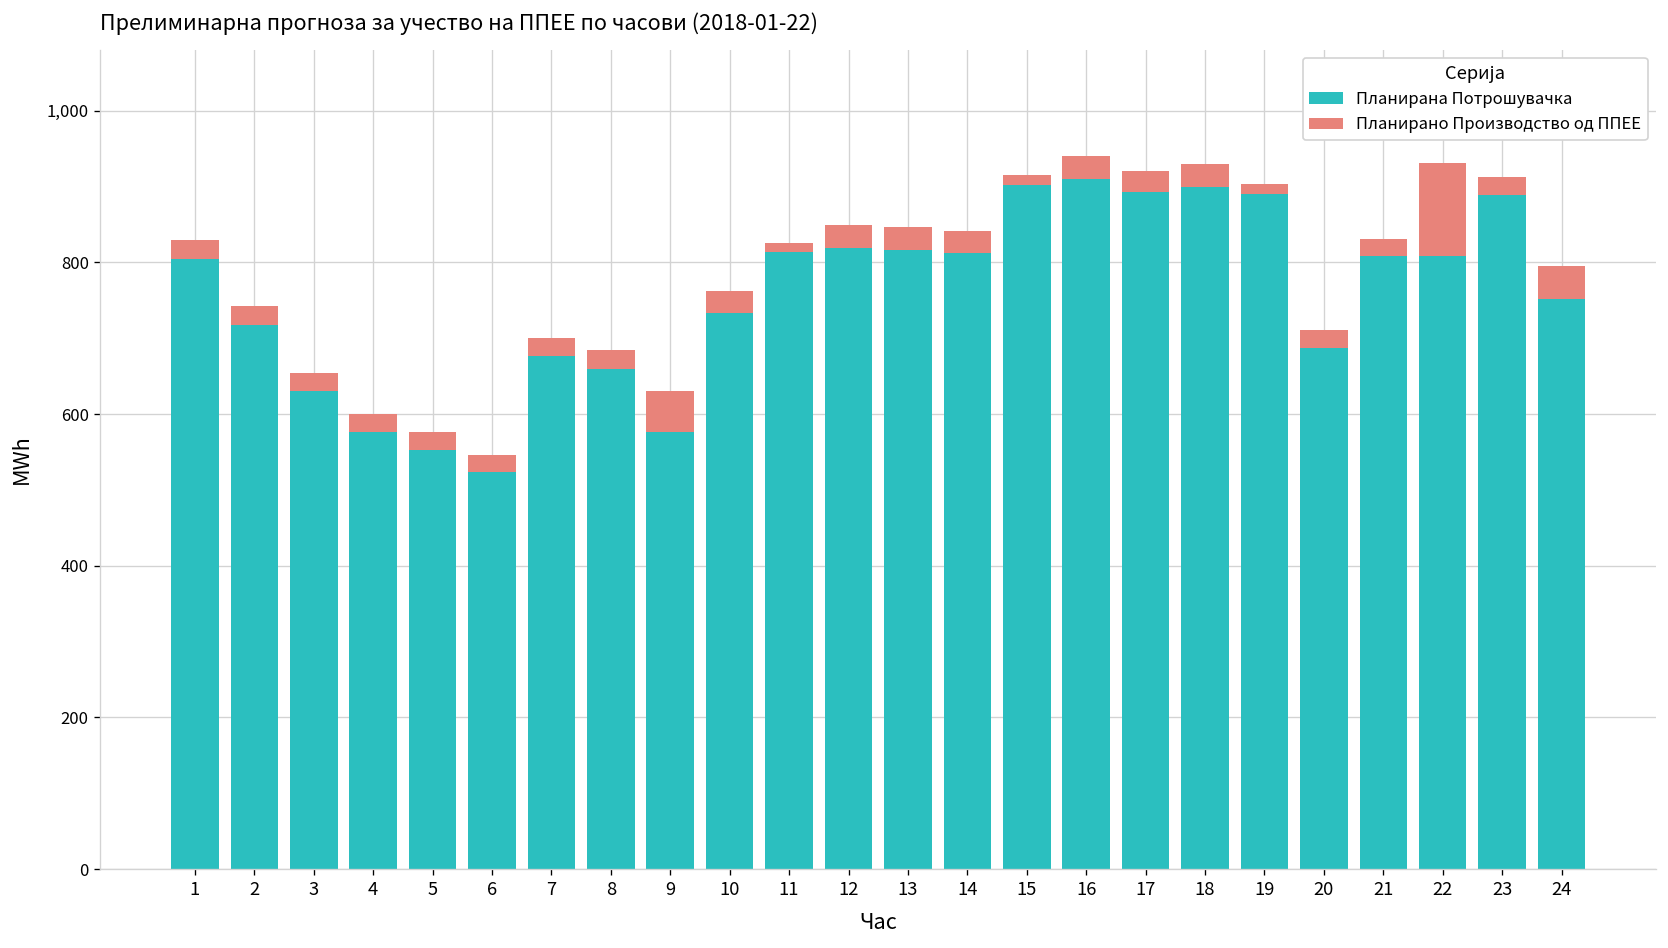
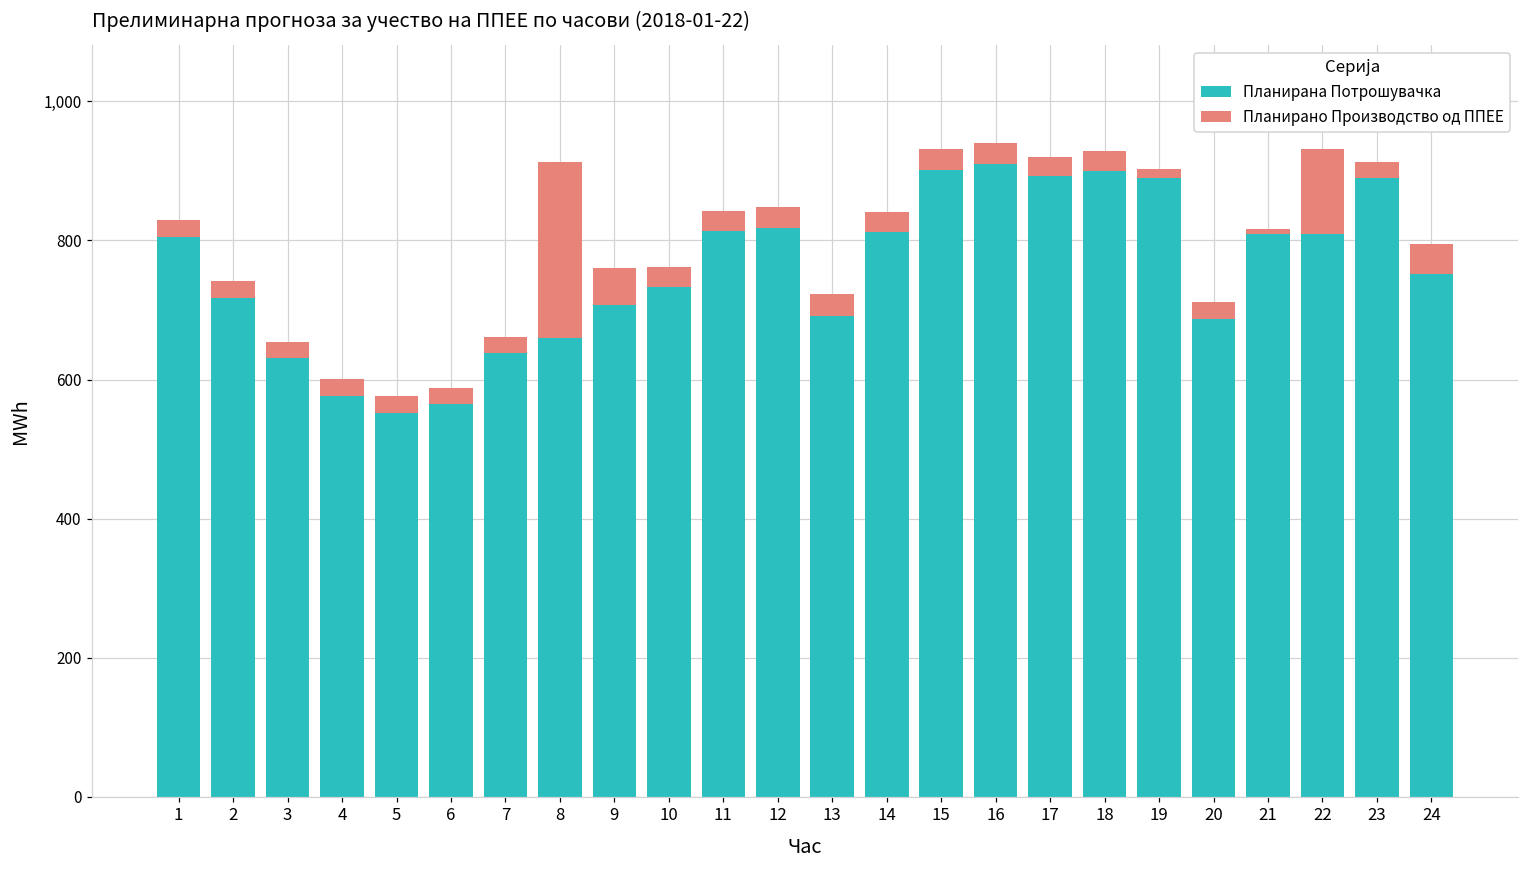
Планирана Потрошувачка, 6: 520 -> 570
Планирана Потрошувачка, 7: 680 -> 640
Планирано Производство од ППЕЕ, 8: 30 -> 250
Планирана Потрошувачка, 9: 580 -> 710
Планирано Производство од ППЕЕ, 11: 10 -> 30
Планирана Потрошувачка, 13: 820 -> 690
Планирано Производство од ППЕЕ, 15: 10 -> 30
Планирано Производство од ППЕЕ, 21: 20 -> 10
